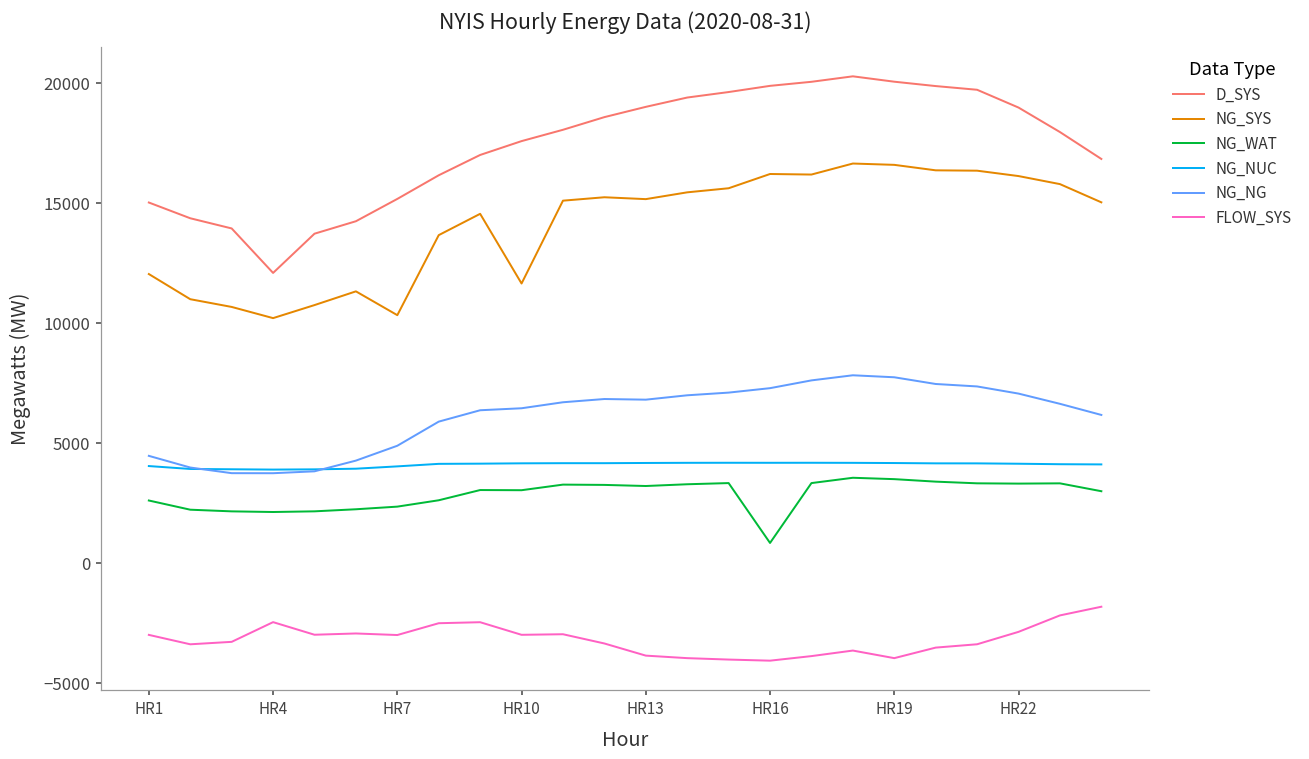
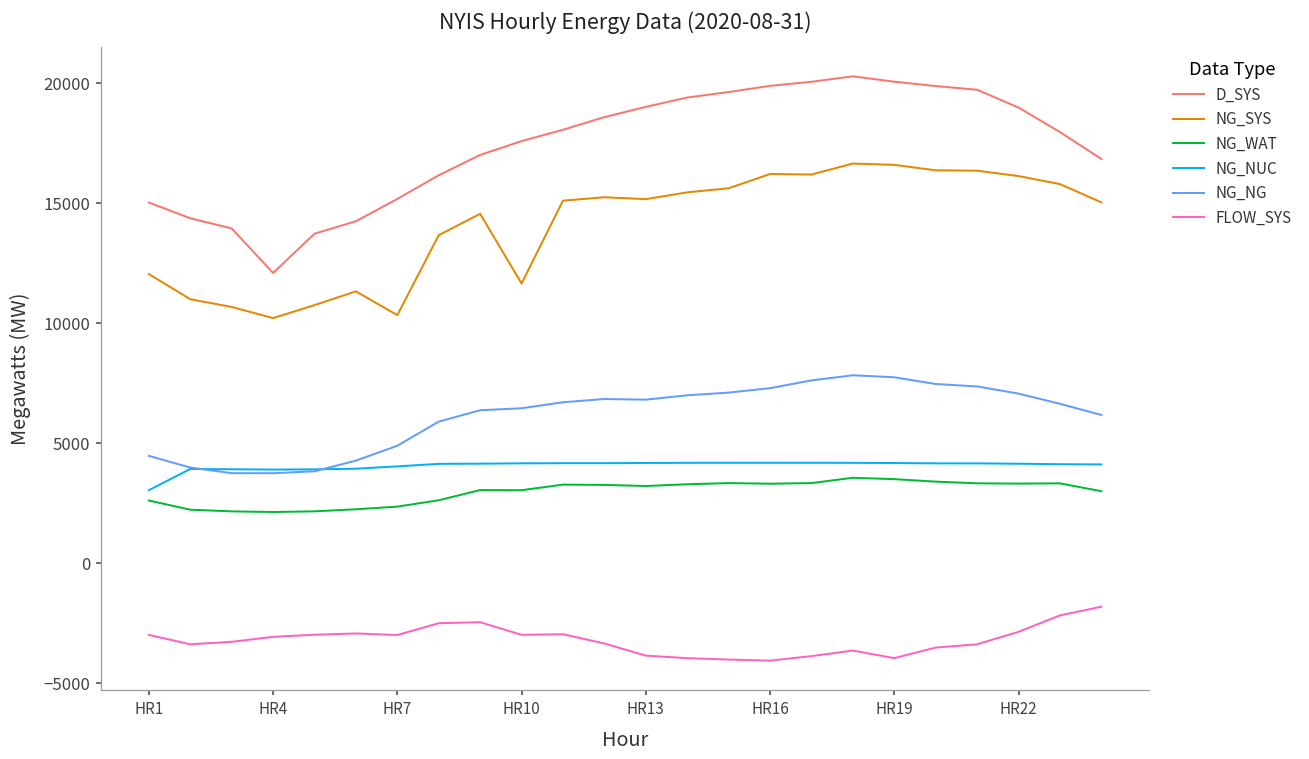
NG_NUC, HR1: 4100 -> 3000
FLOW_SYS, HR4: -2400 -> -3100
NG_WAT, HR16: 900 -> 3300
